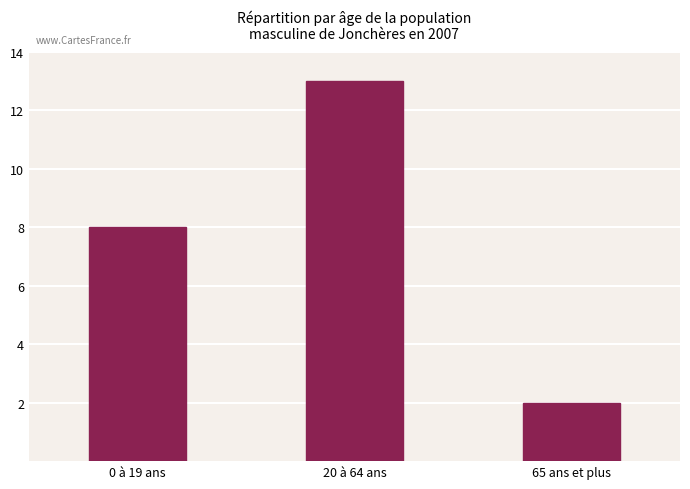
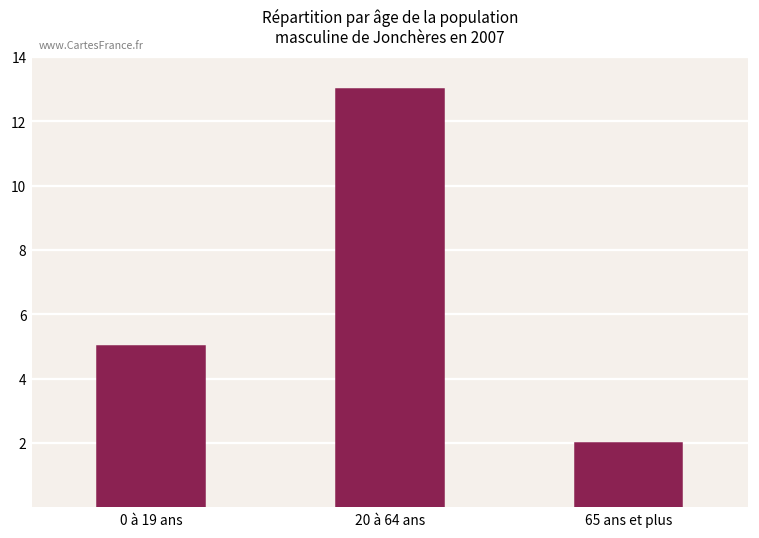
0 à 19 ans: 8 -> 5
